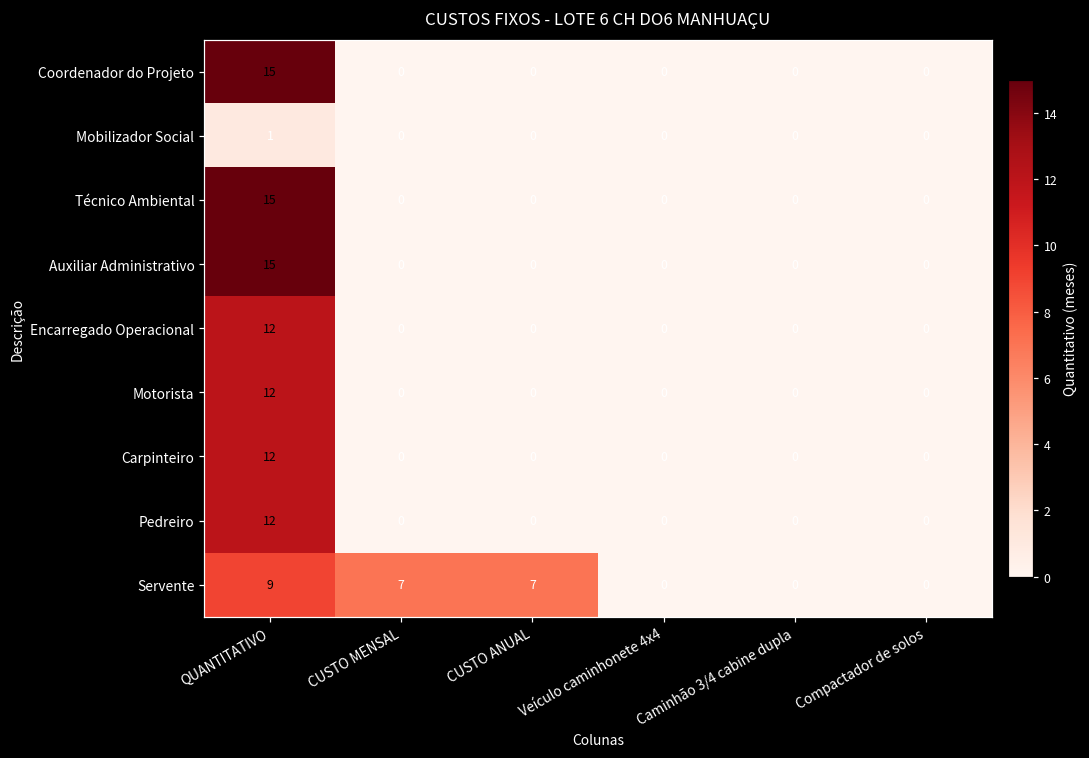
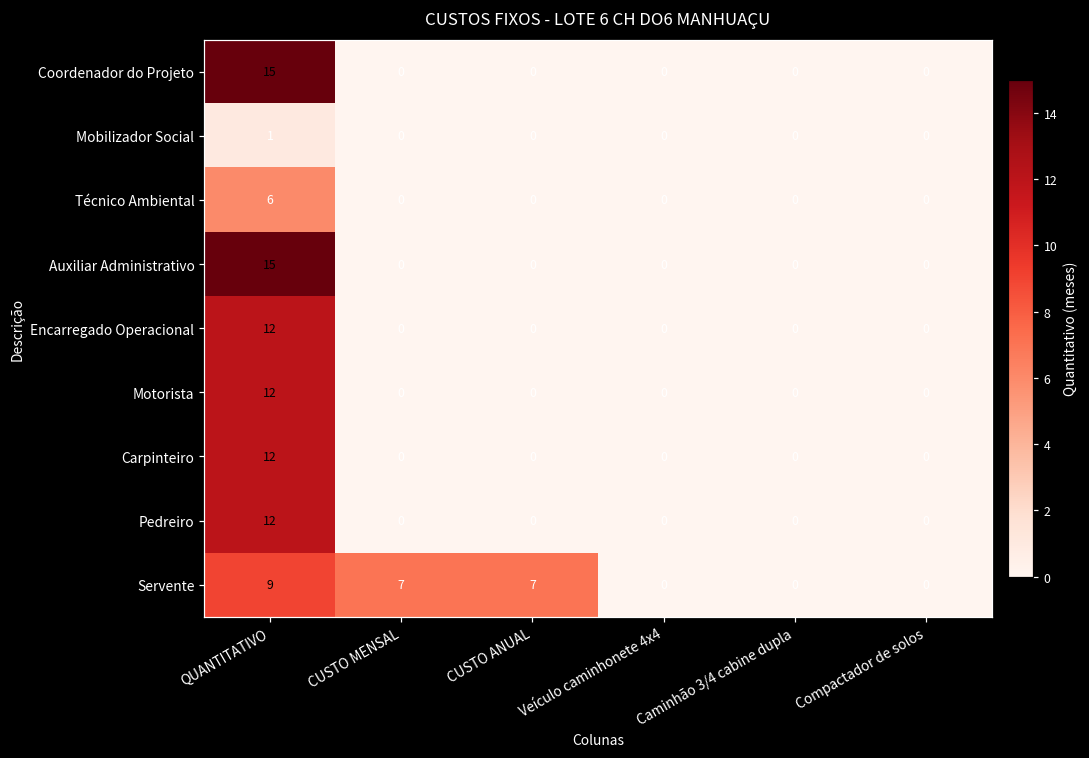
Técnico Ambiental, QUANTITATIVO: 15 -> 6
